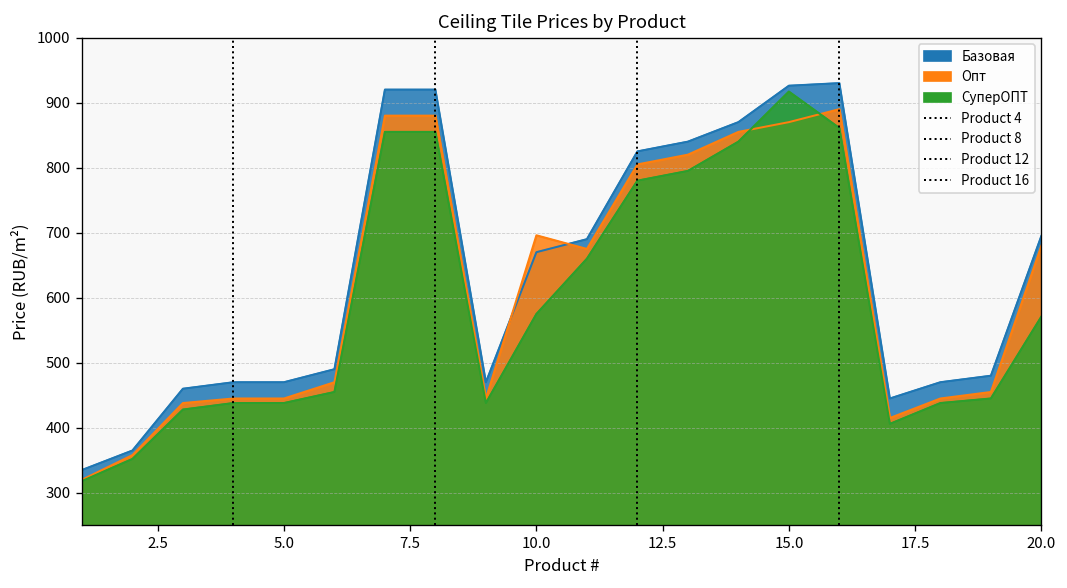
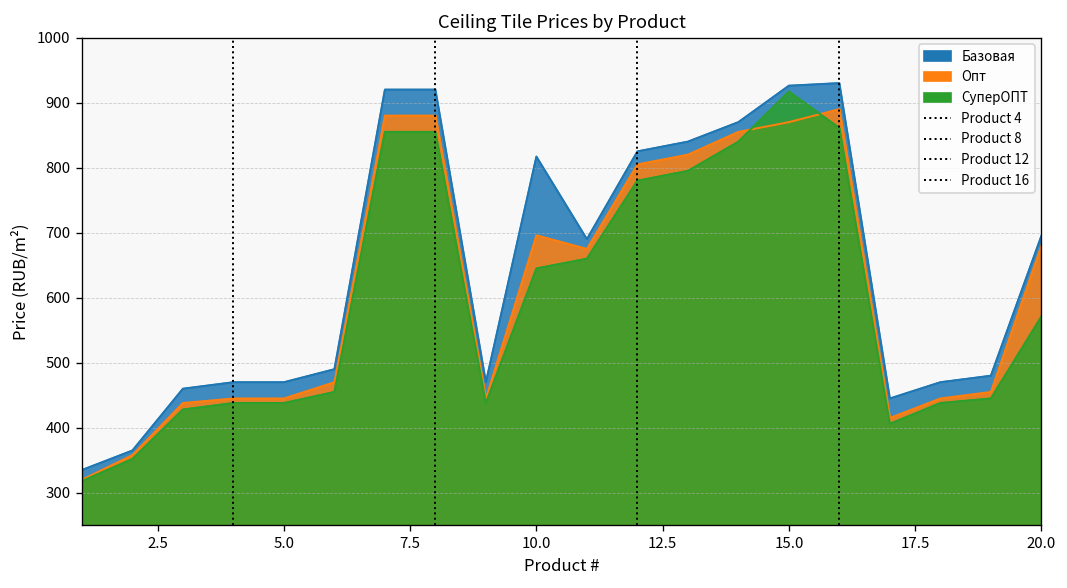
Базовая, 10.0: 670 -> 820
СуперОПТ, 10.0: 580 -> 650
